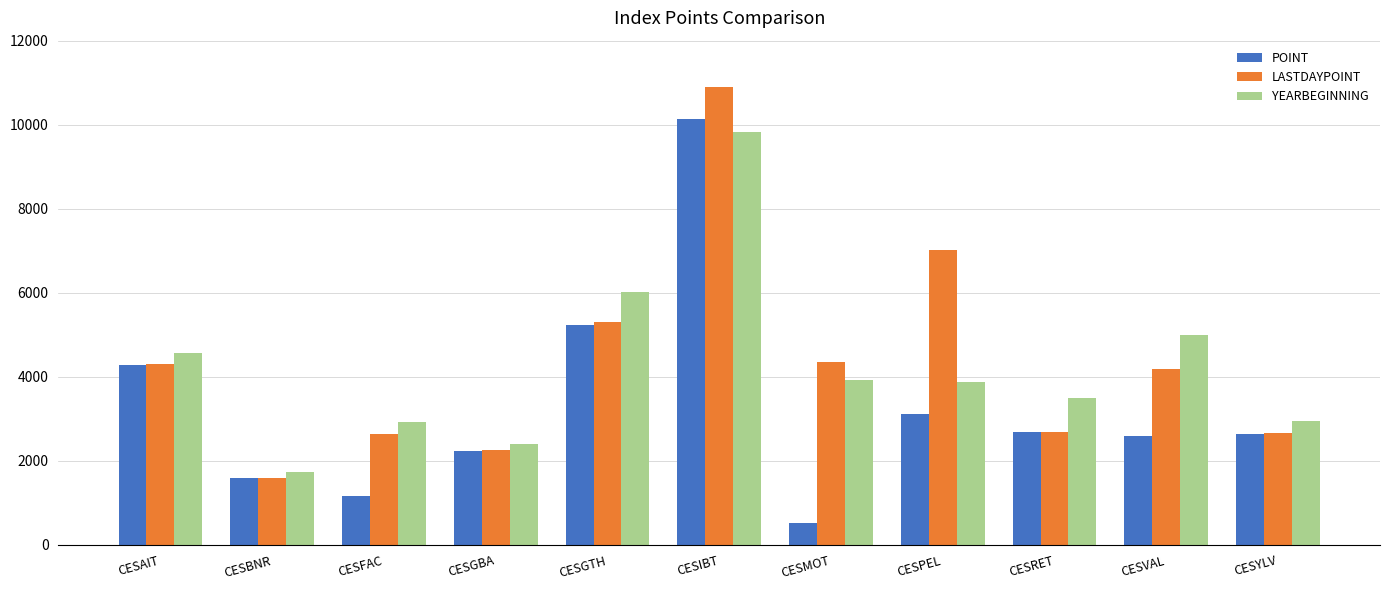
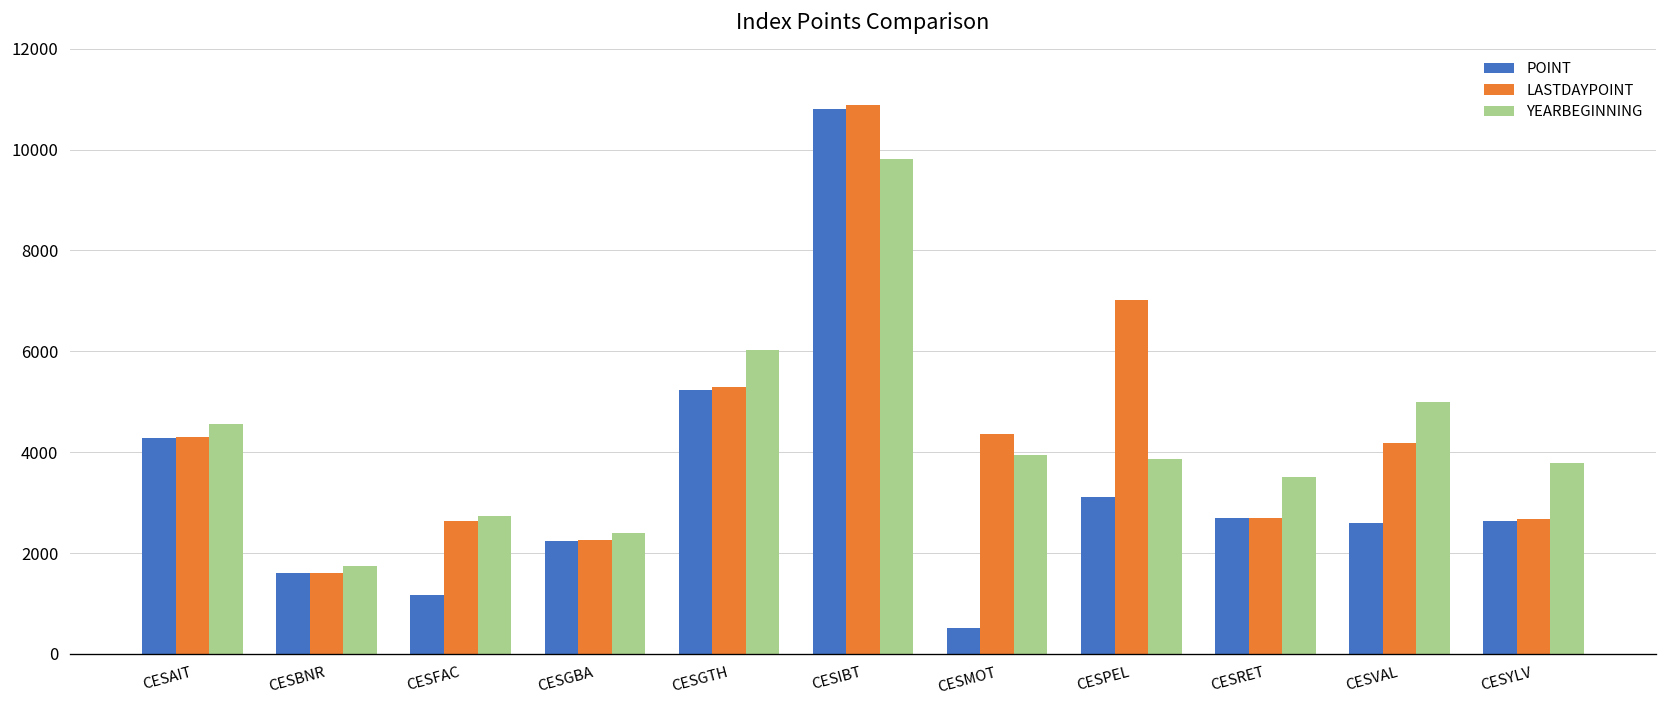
YEARBEGINNING, CESFAC: 2900 -> 2700
POINT, CESIBT: 10100 -> 10800
YEARBEGINNING, CESYLV: 3000 -> 3800
